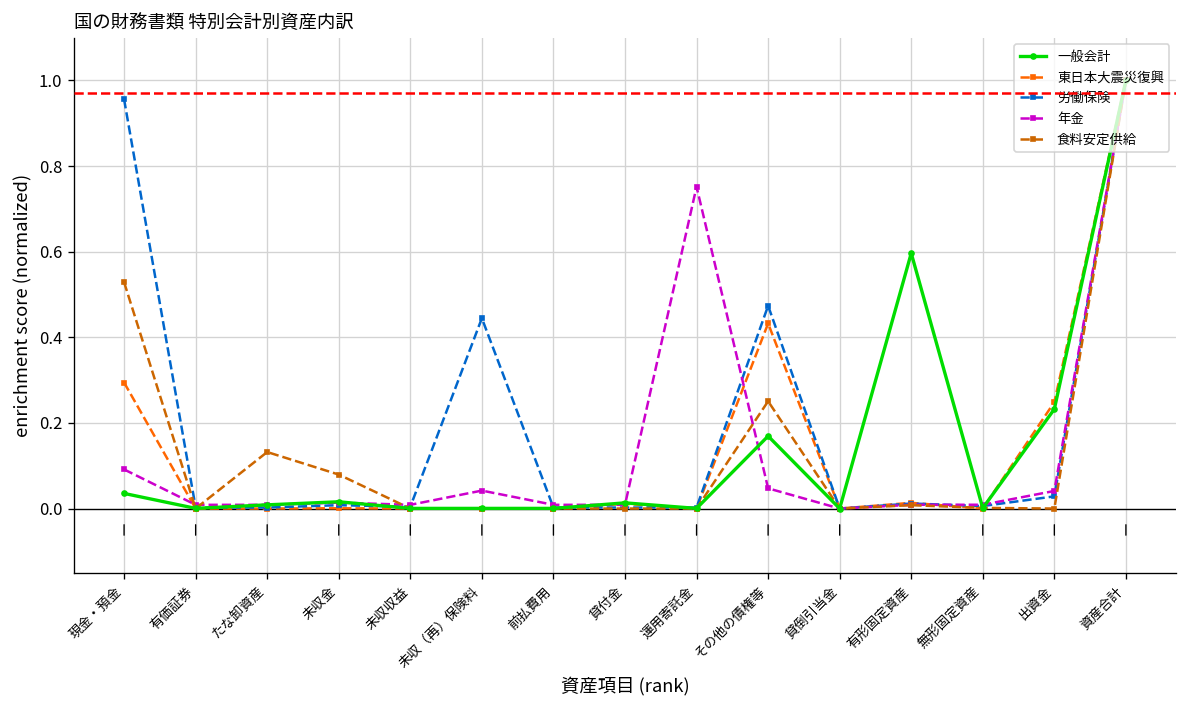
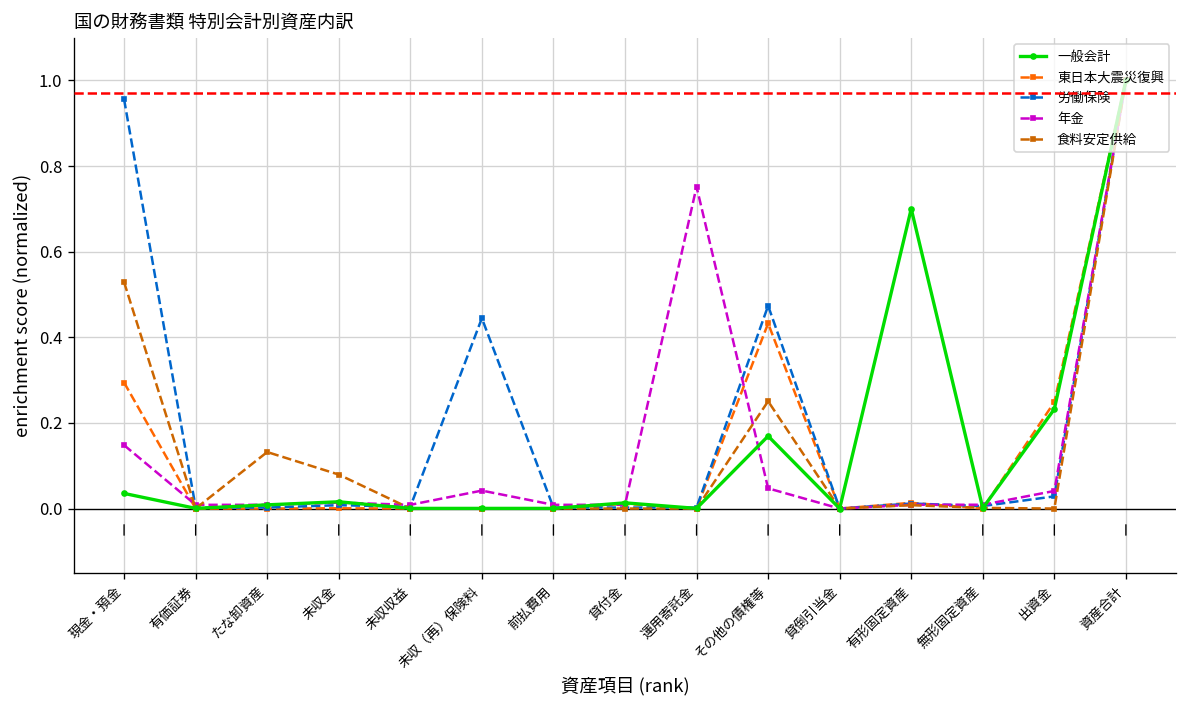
年金, 現金・預金: 0.09 -> 0.15
一般会計, 有形固定資産: 0.60 -> 0.70
